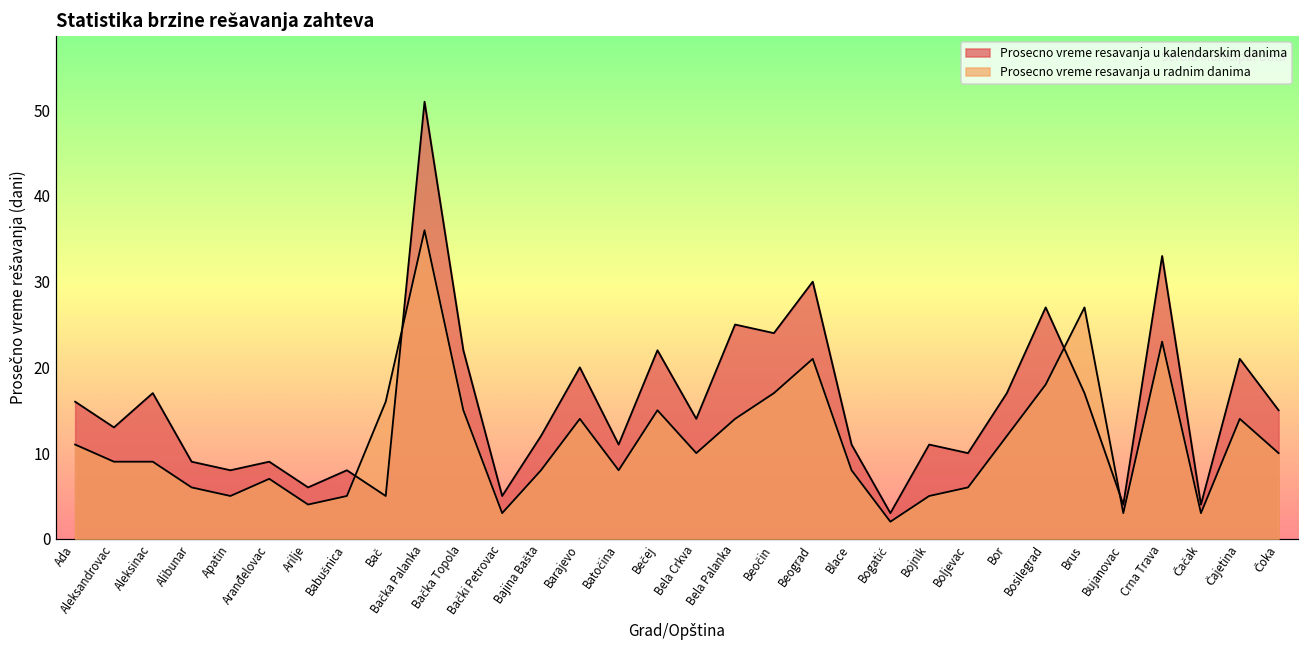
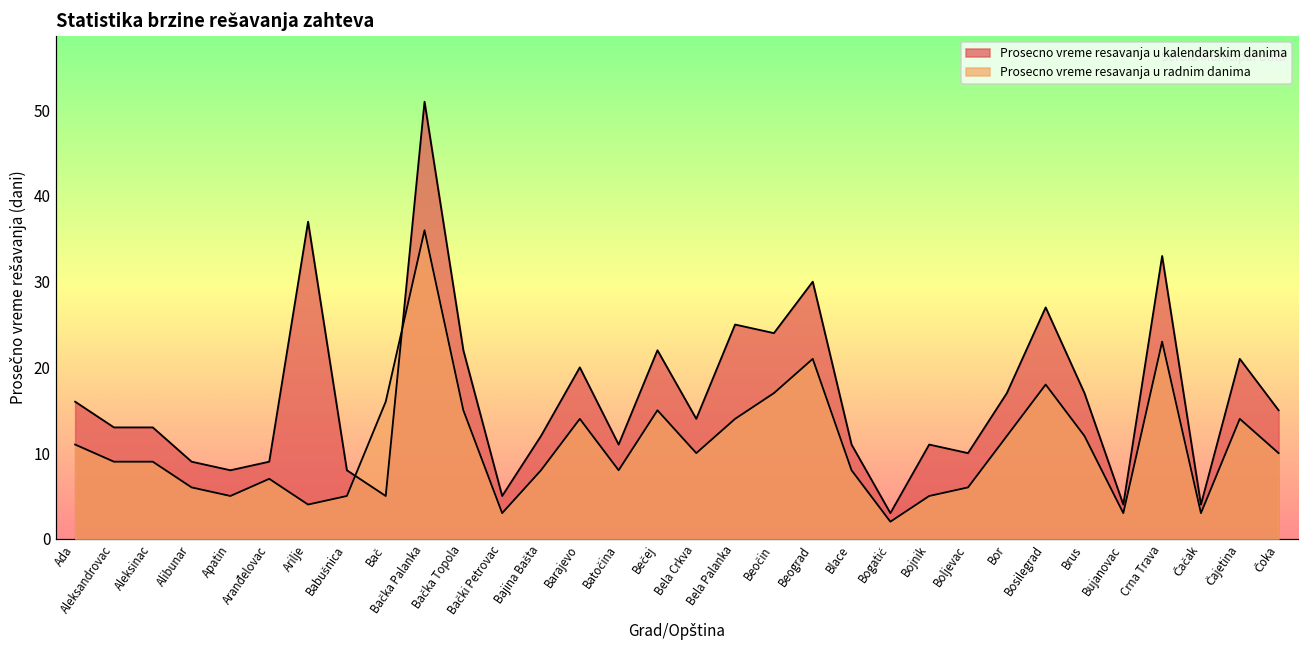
Prosecno vreme resavanja u kalendarskim danima, Aleksinac: 17 -> 13
Prosecno vreme resavanja u kalendarskim danima, Arilje: 6 -> 37
Prosecno vreme resavanja u radnim danima, Brus: 27 -> 12
